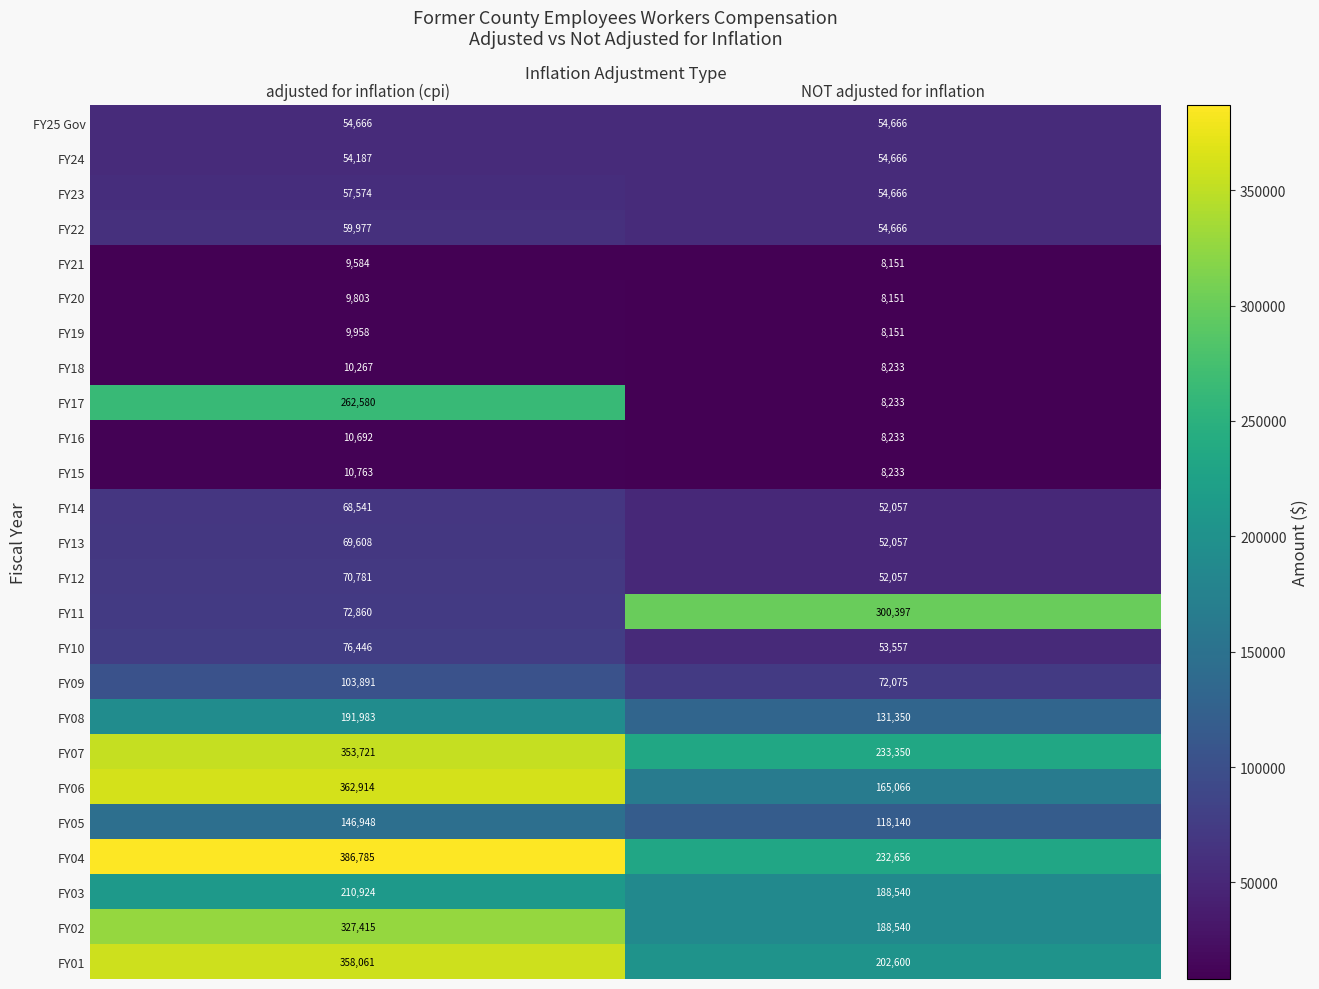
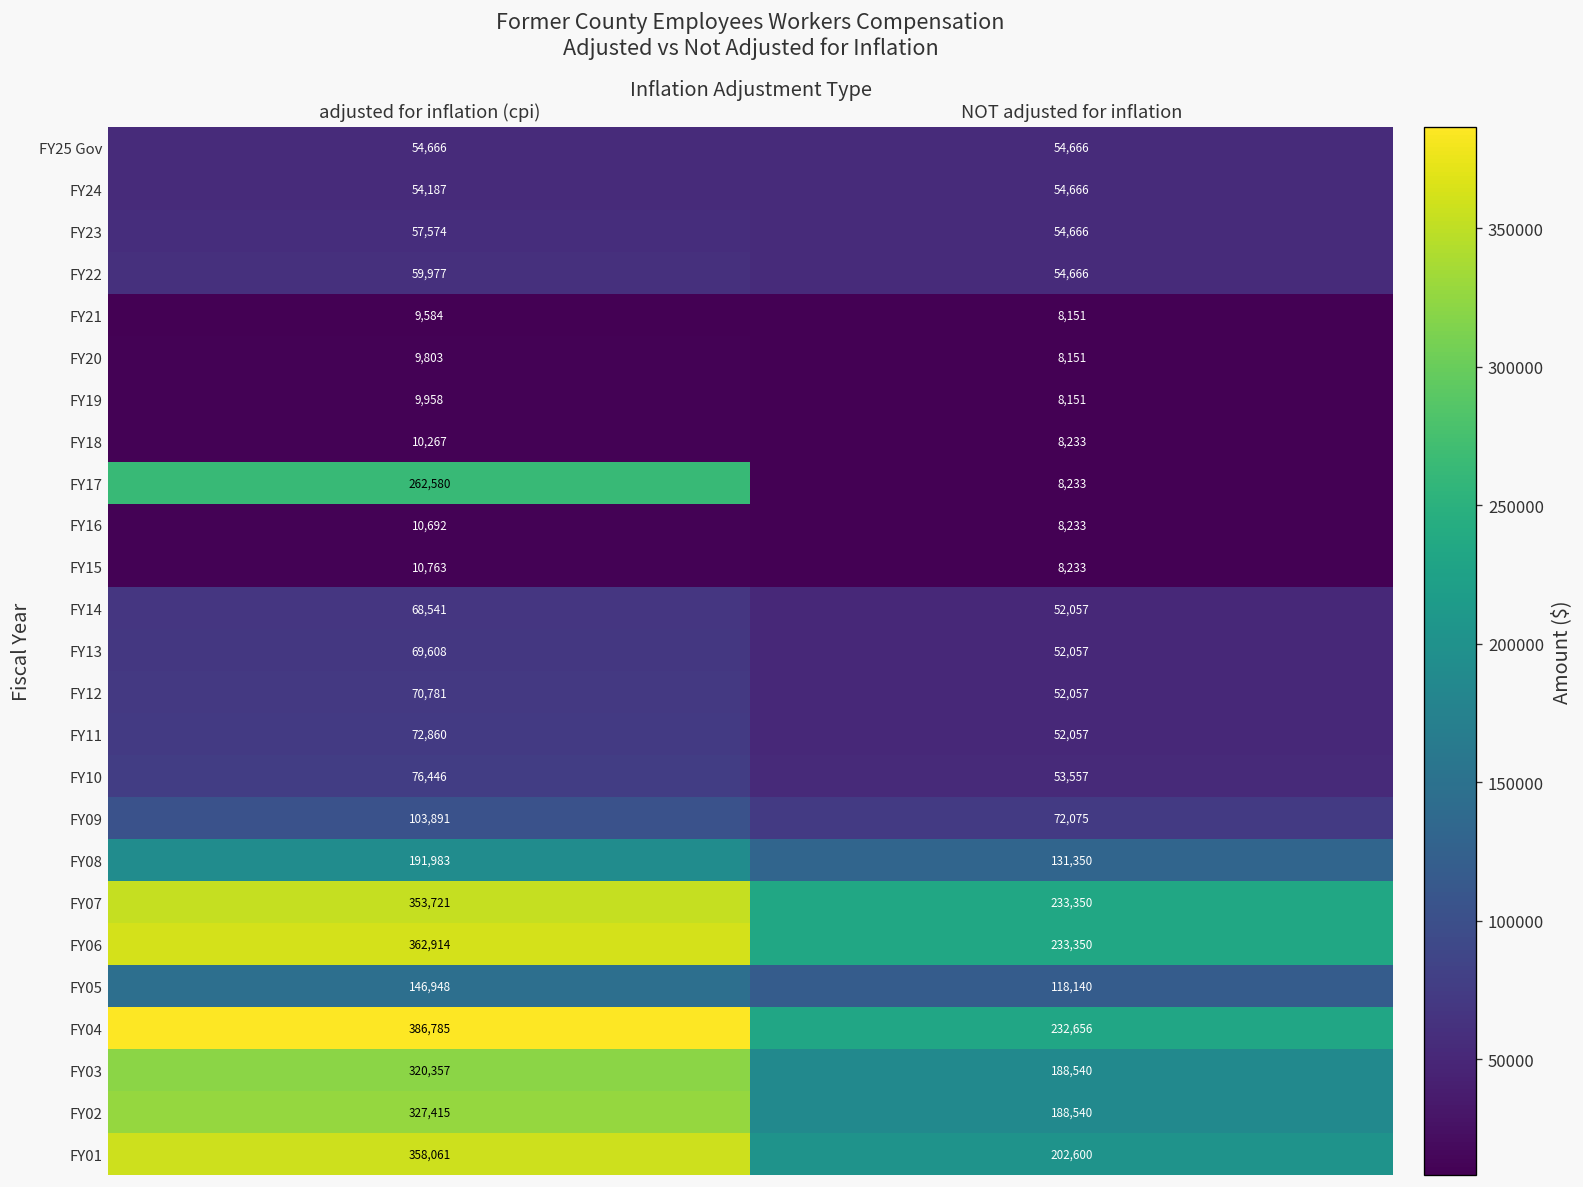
FY11, NOT adjusted for inflation: 300,397 -> 52,057
FY06, NOT adjusted for inflation: 165,066 -> 233,350
FY03, adjusted for inflation (cpi): 210,924 -> 320,357
